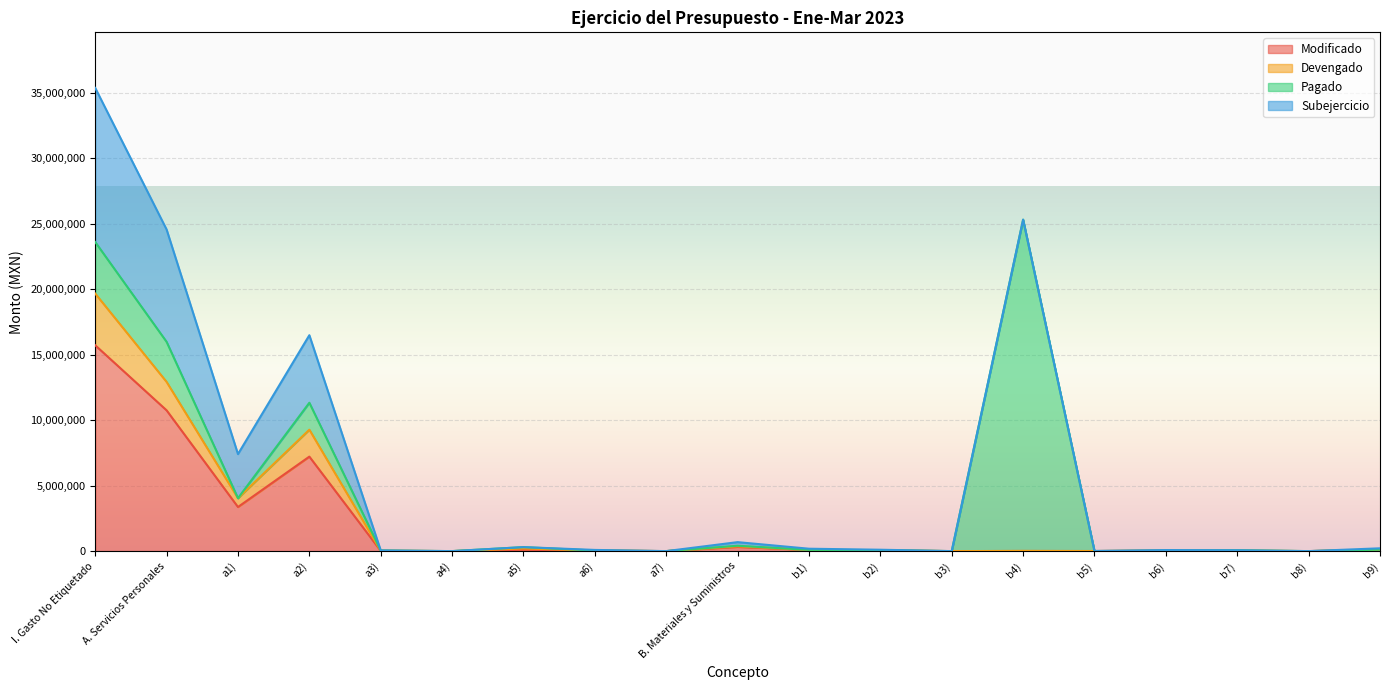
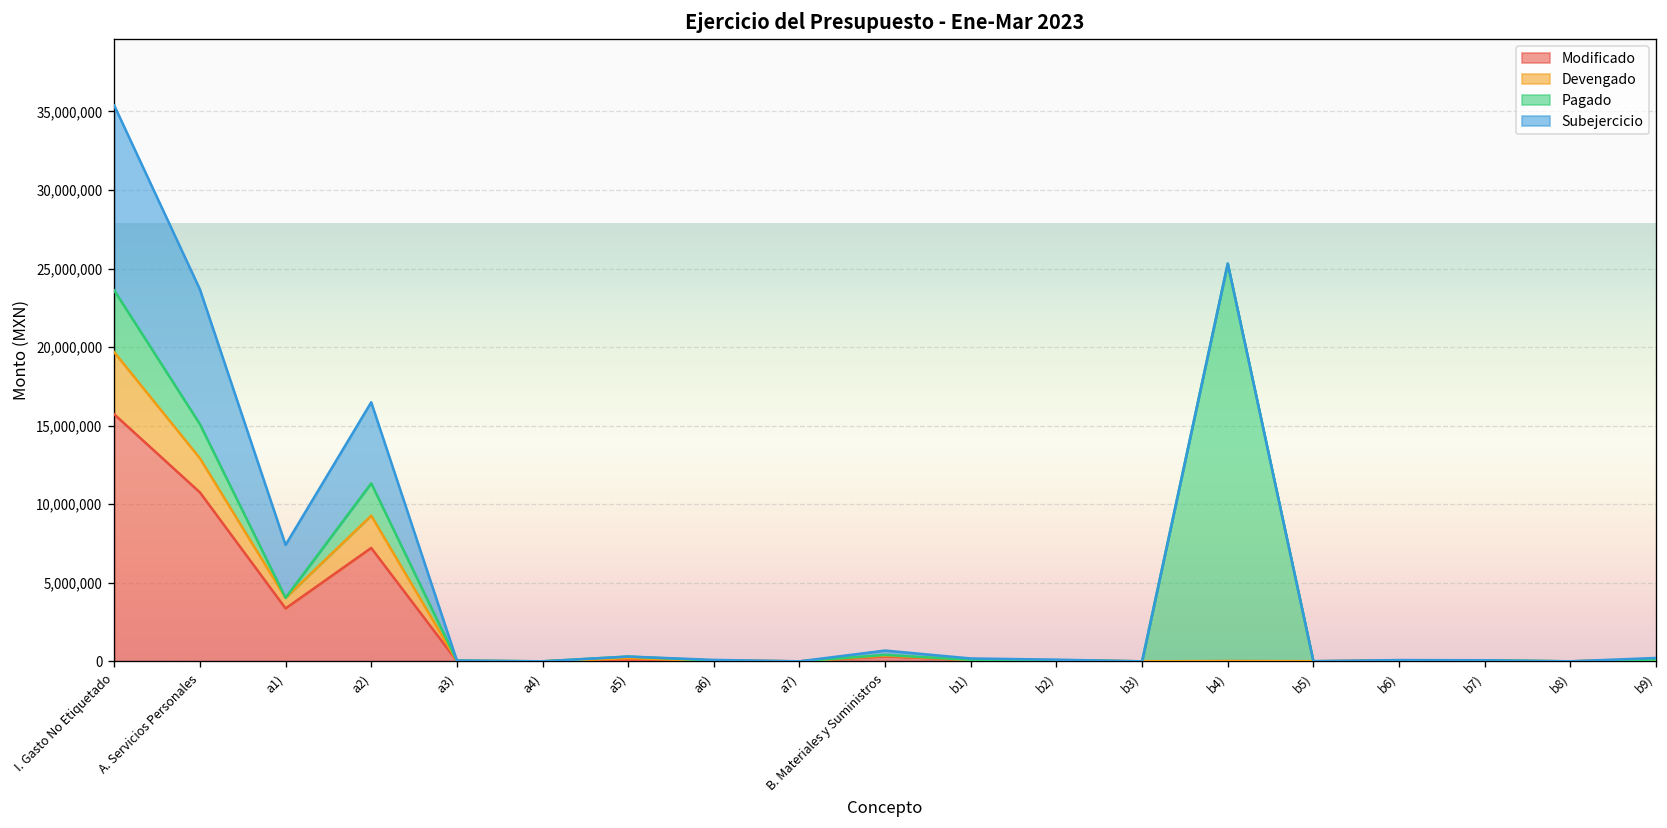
Pagado, A. Servicios Personales: 3,100,000 -> 2,200,000
